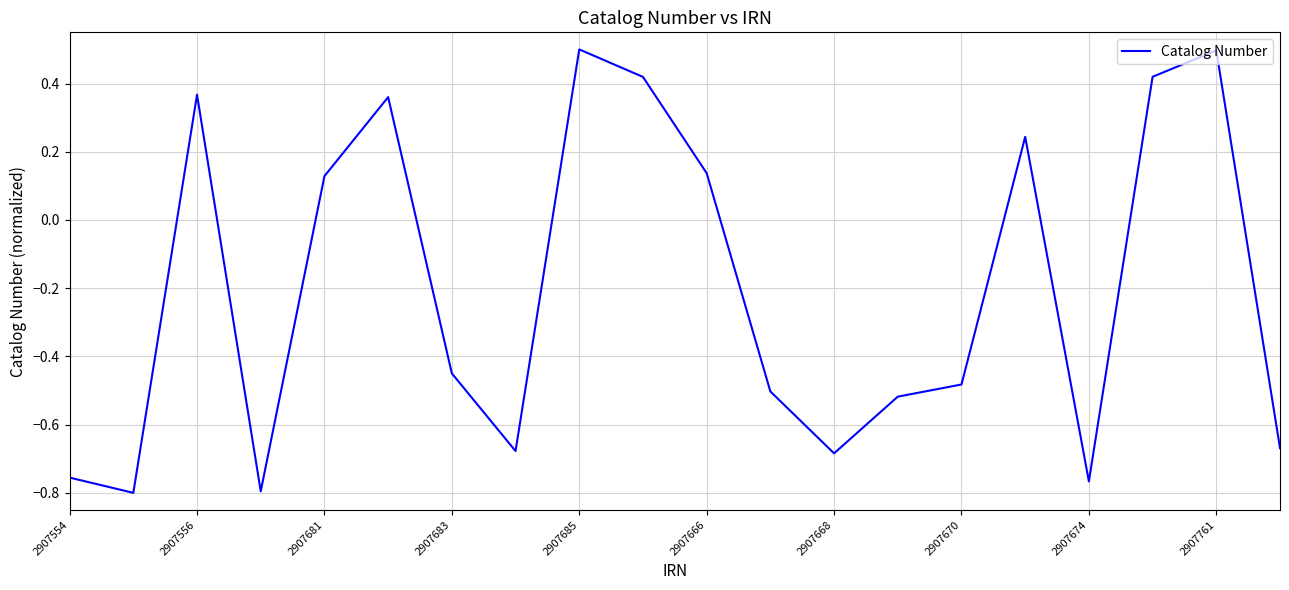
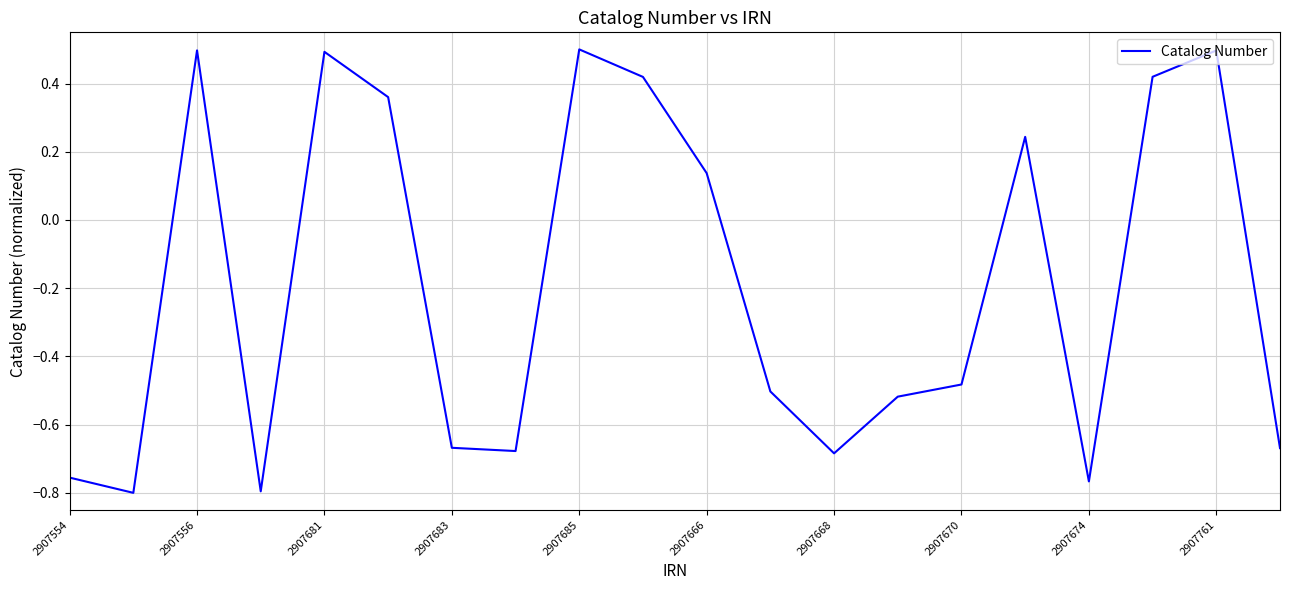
2907556: 0.37 -> 0.50
2907681: 0.13 -> 0.49
2907683: -0.45 -> -0.67
